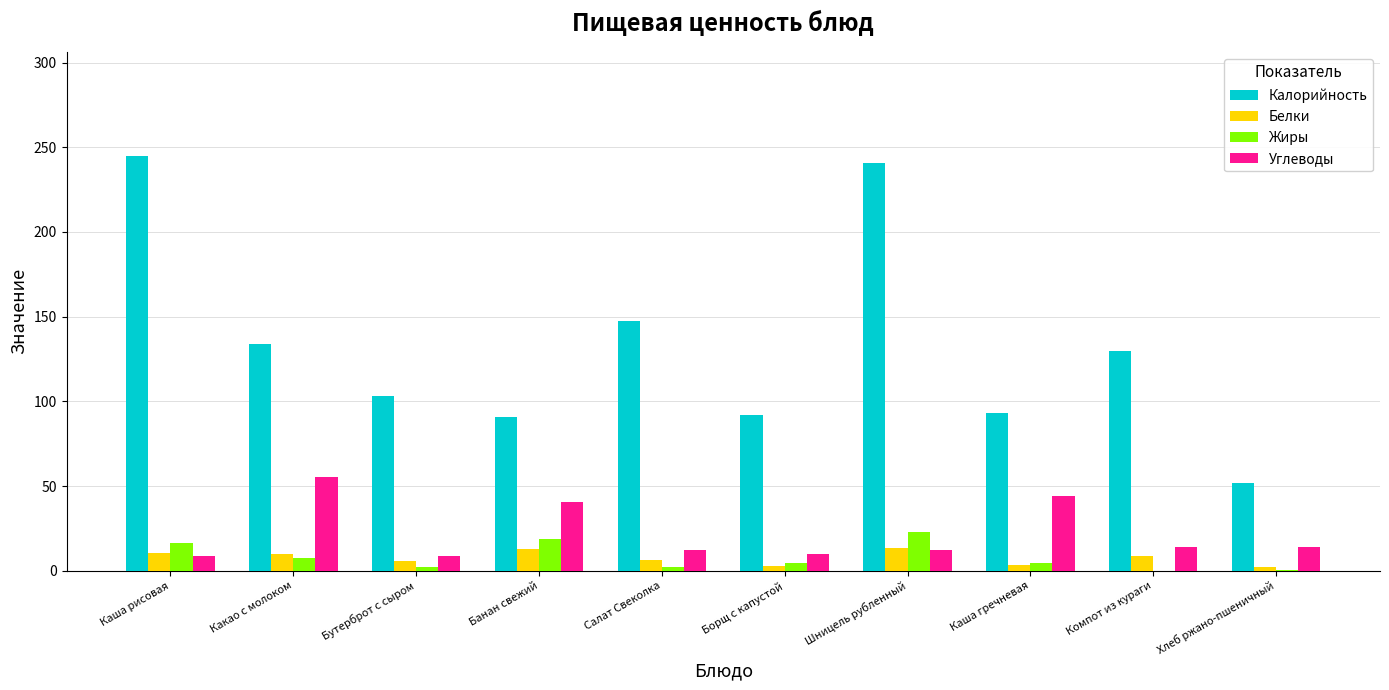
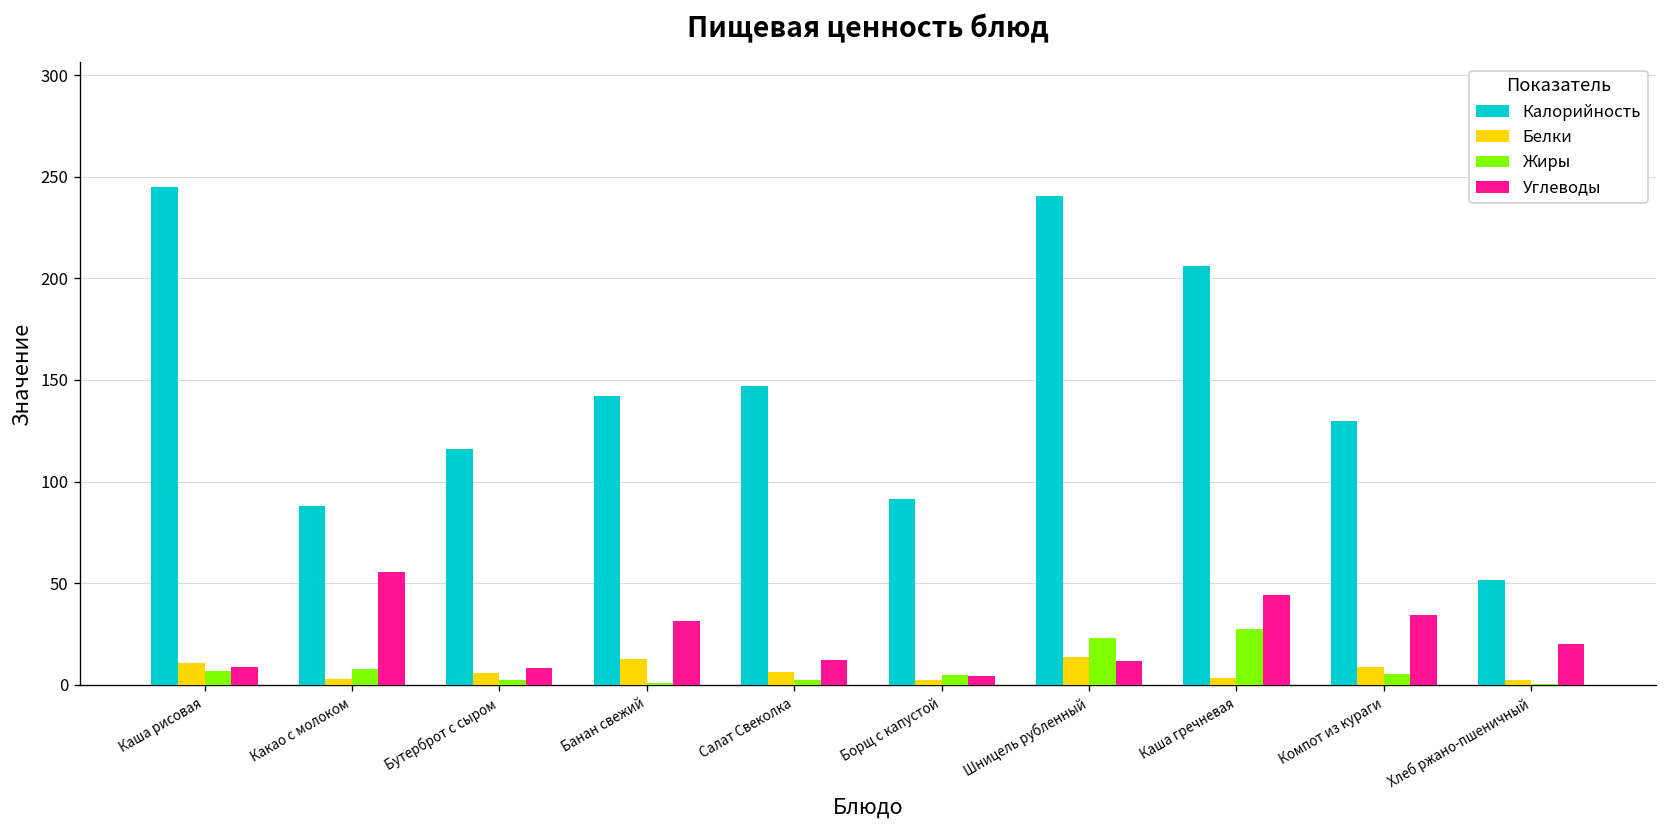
Жиры, Каша рисовая: 16 -> 7
Калорийность, Какао с молоком: 134 -> 88
Белки, Какао с молоком: 10 -> 3
Калорийность, Бутерброт с сыром: 103 -> 116
Калорийность, Банан свежий: 91 -> 142
Жиры, Банан свежий: 19 -> 1
Углеводы, Банан свежий: 40 -> 32
Углеводы, Борщ с капустой: 10 -> 4
Калорийность, Каша гречневая: 93 -> 206
Жиры, Каша гречневая: 5 -> 28
Жиры, Компот из кураги: 0 -> 5
Углеводы, Компот из кураги: 14 -> 34
Углеводы, Хлеб ржано-пшеничный: 14 -> 20
